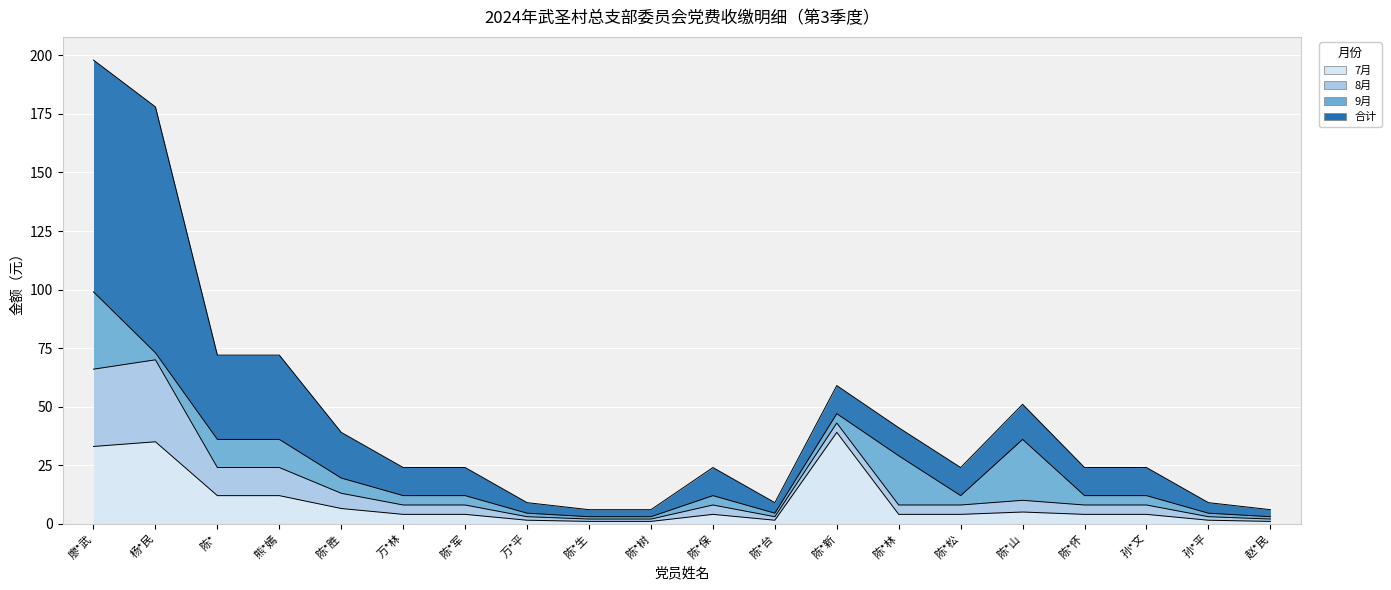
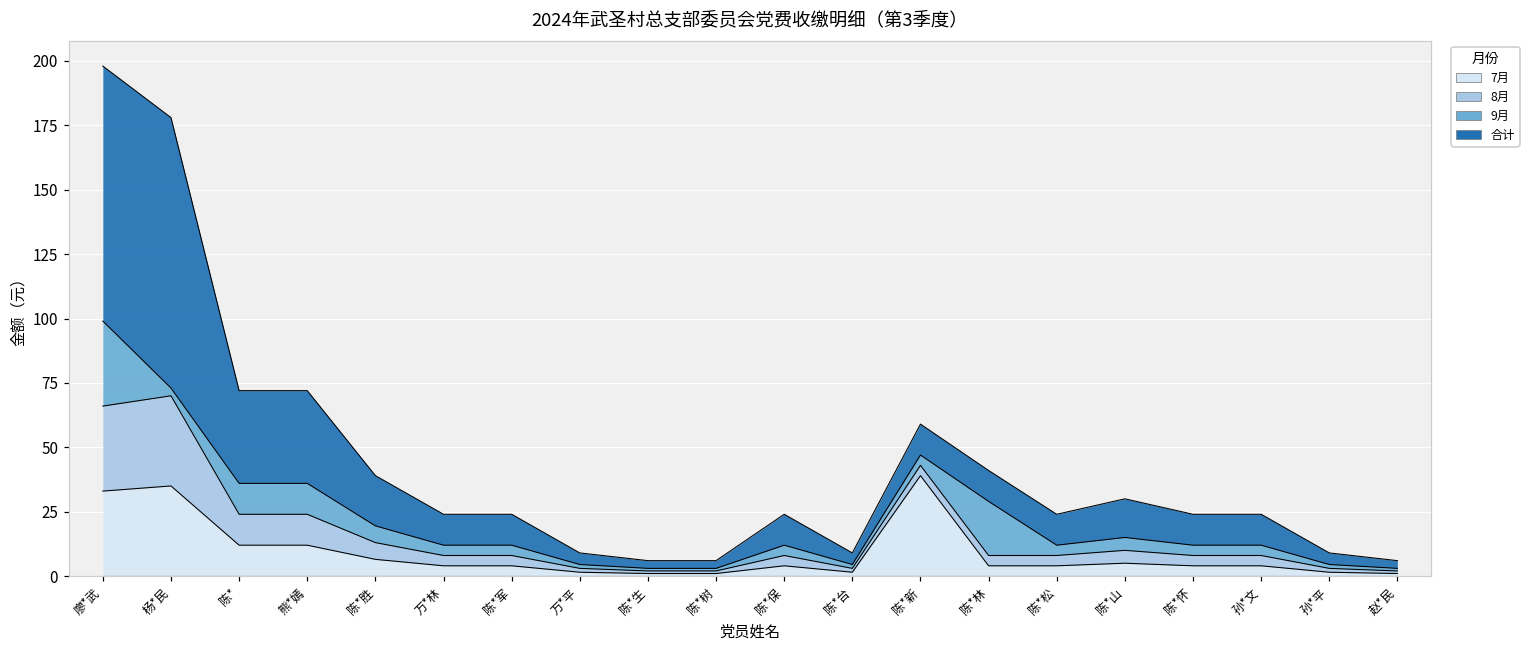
9月, 陈*山: 26 -> 5
